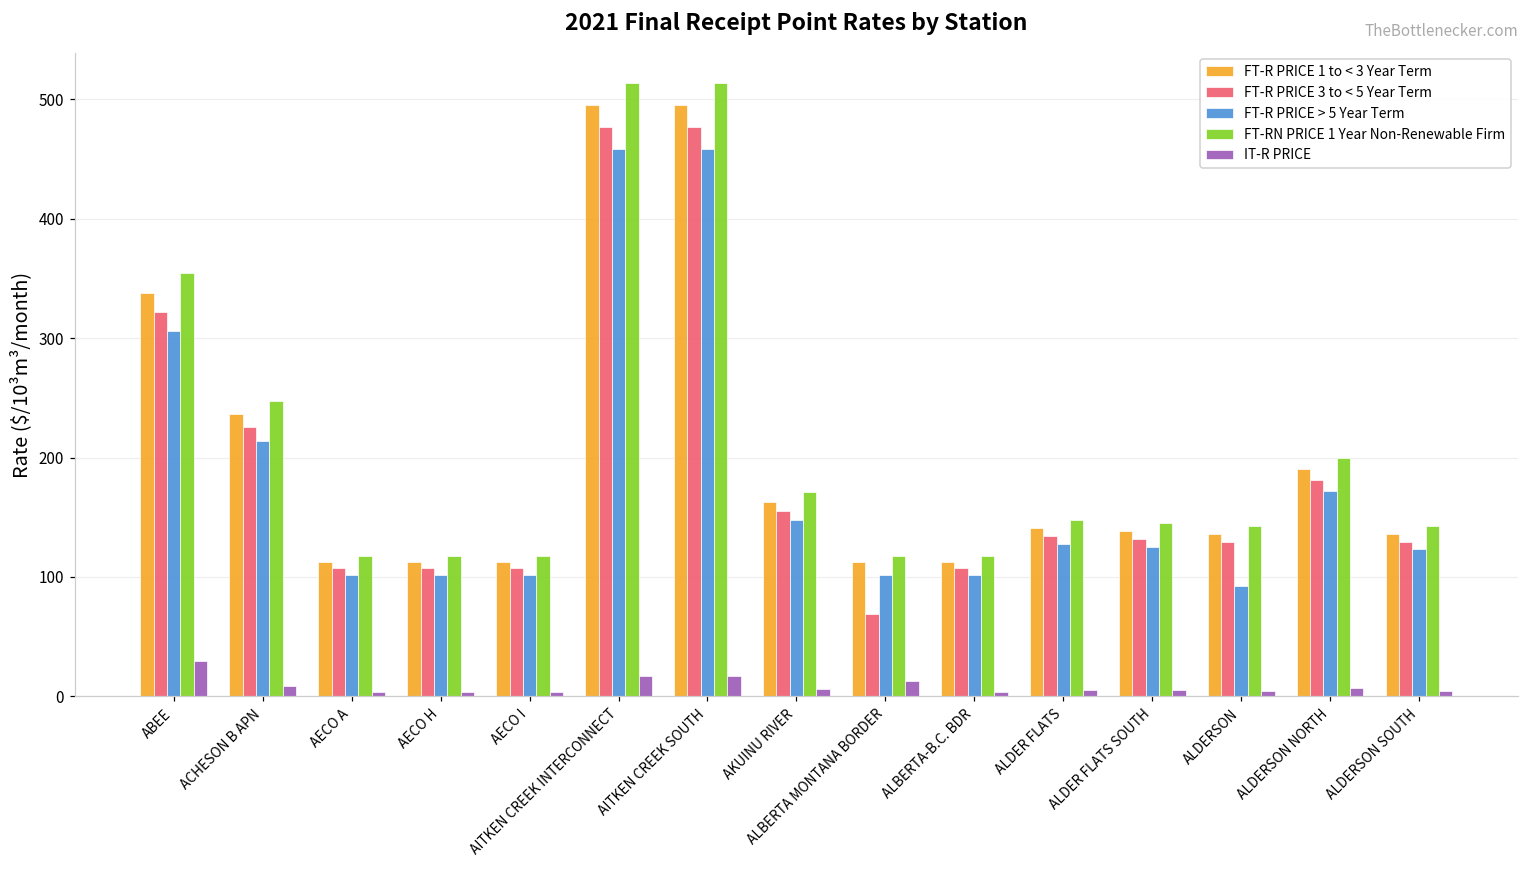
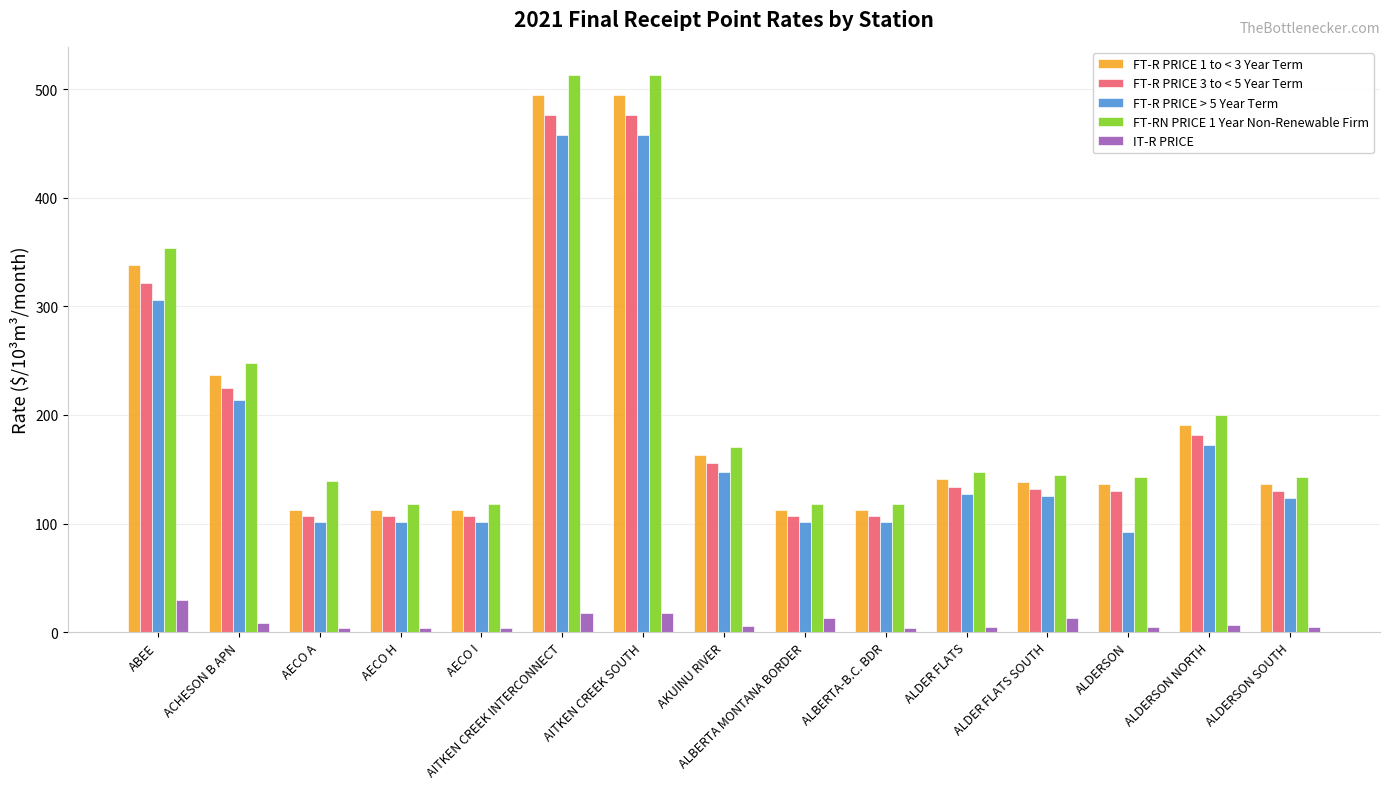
FT-RN PRICE 1 Year Non-Renewable Firm, AECO A: 118 -> 139
FT-R PRICE 3 to < 5 Year Term, ALBERTA MONTANA BORDER: 69 -> 107
IT-R PRICE, ALDER FLATS SOUTH: 5 -> 13
